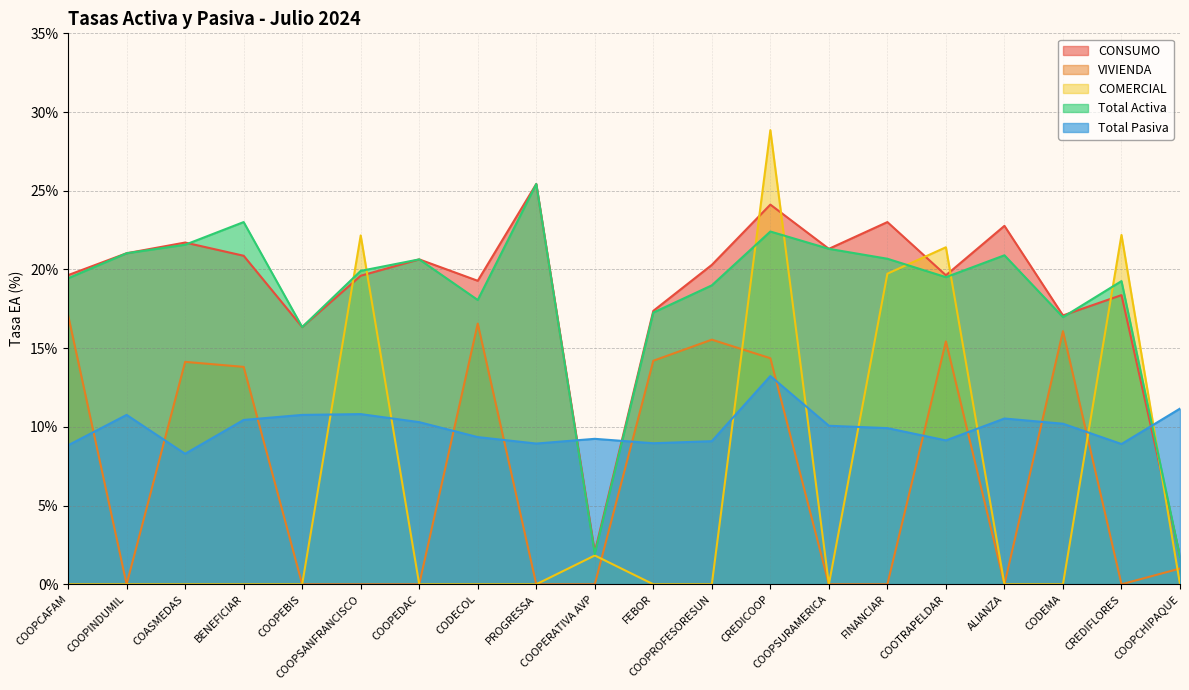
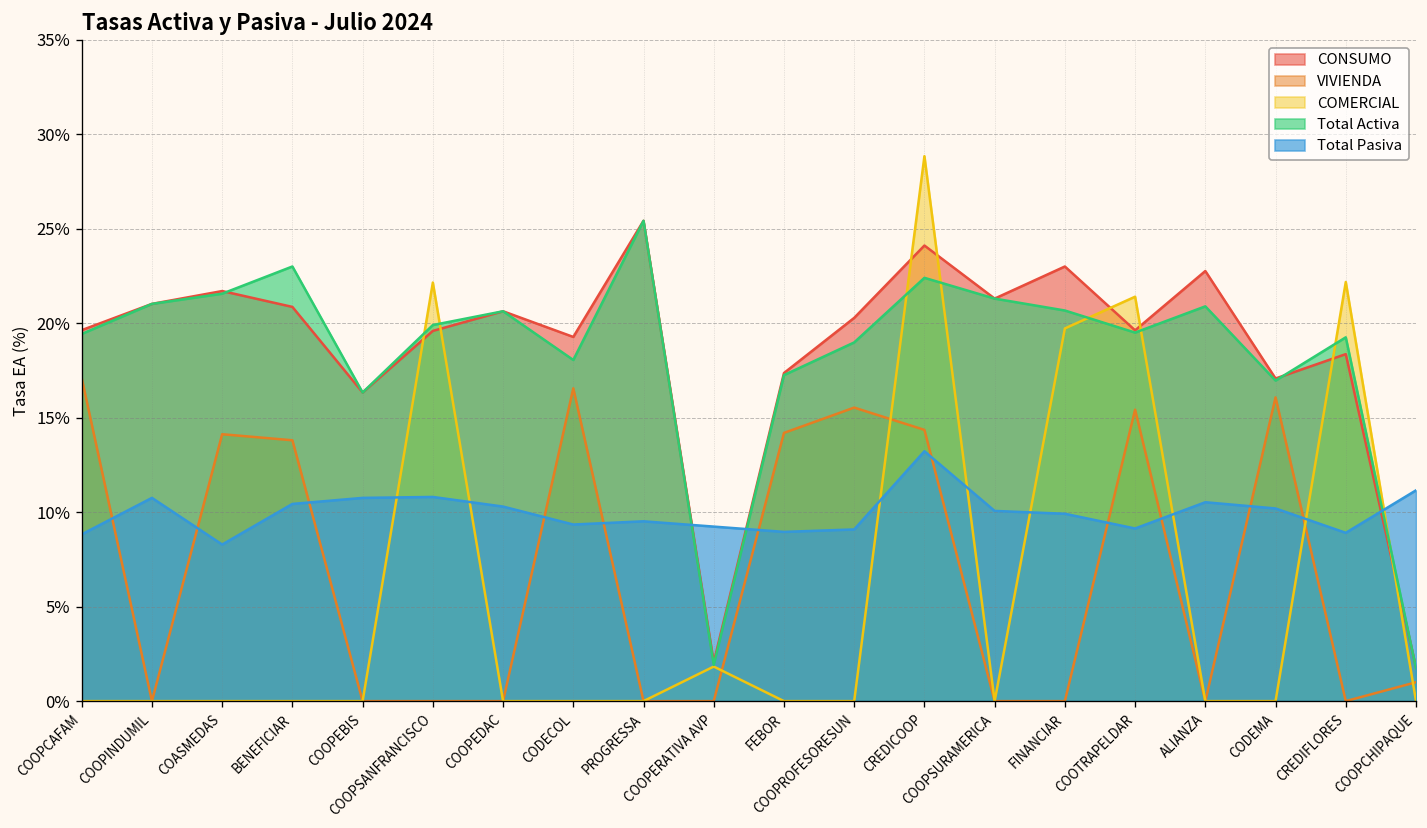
Total Pasiva, PROGRESSA: 8.9% -> 9.5%
